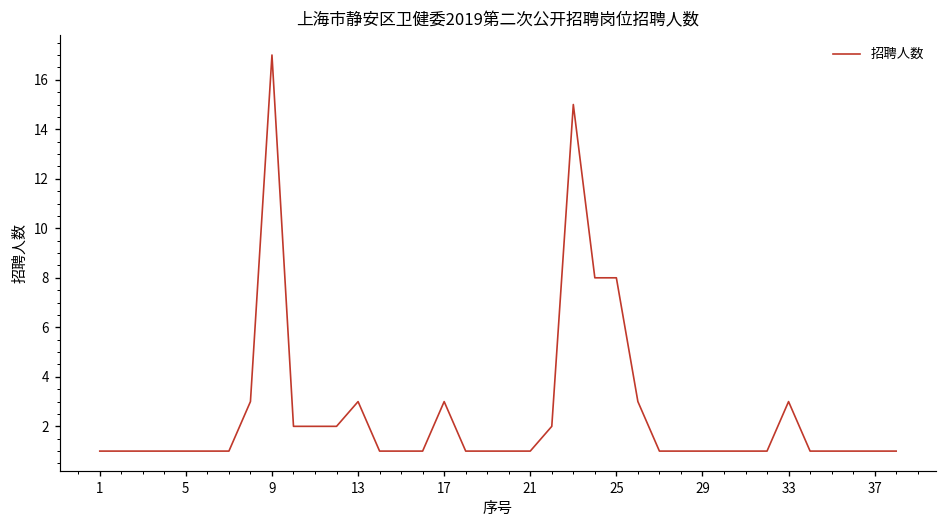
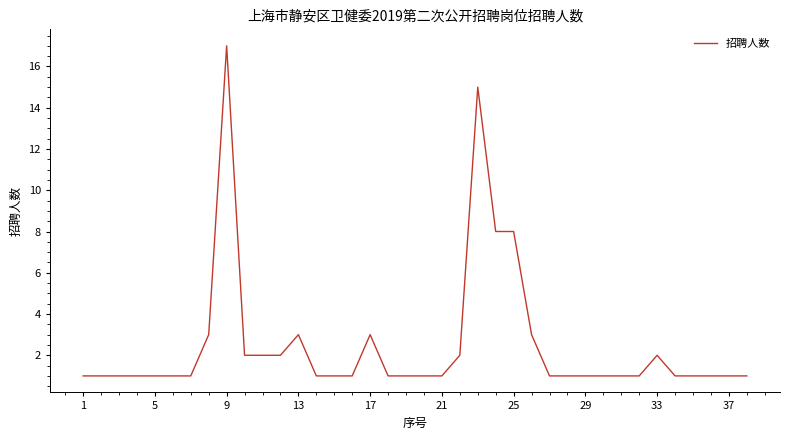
33: 3 -> 2
